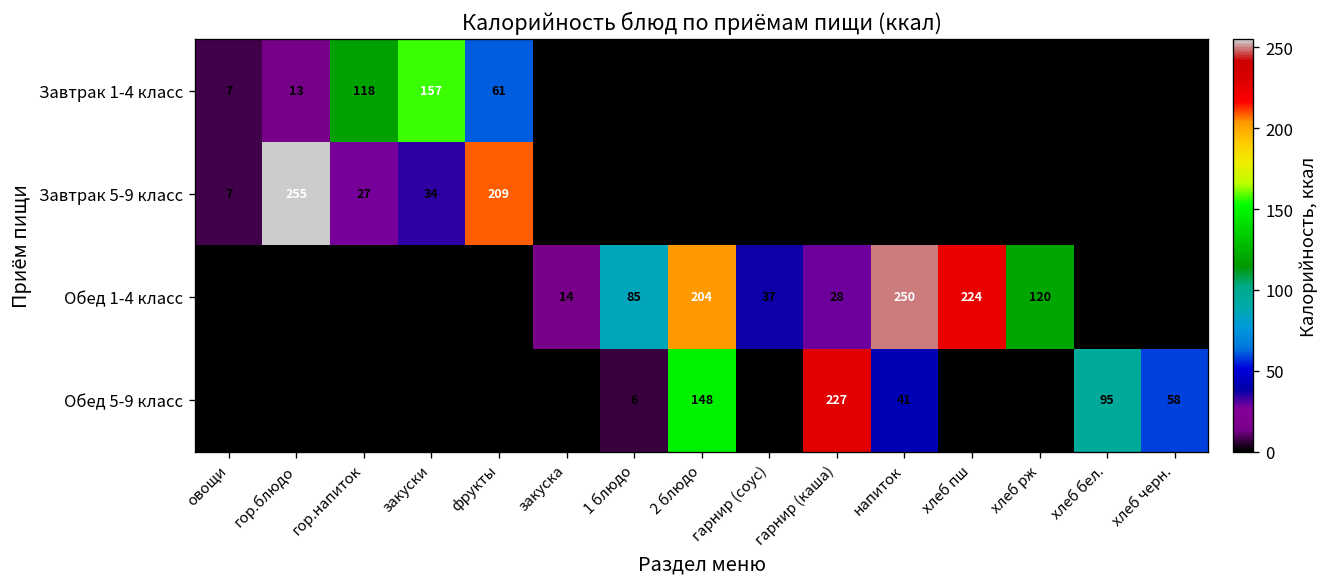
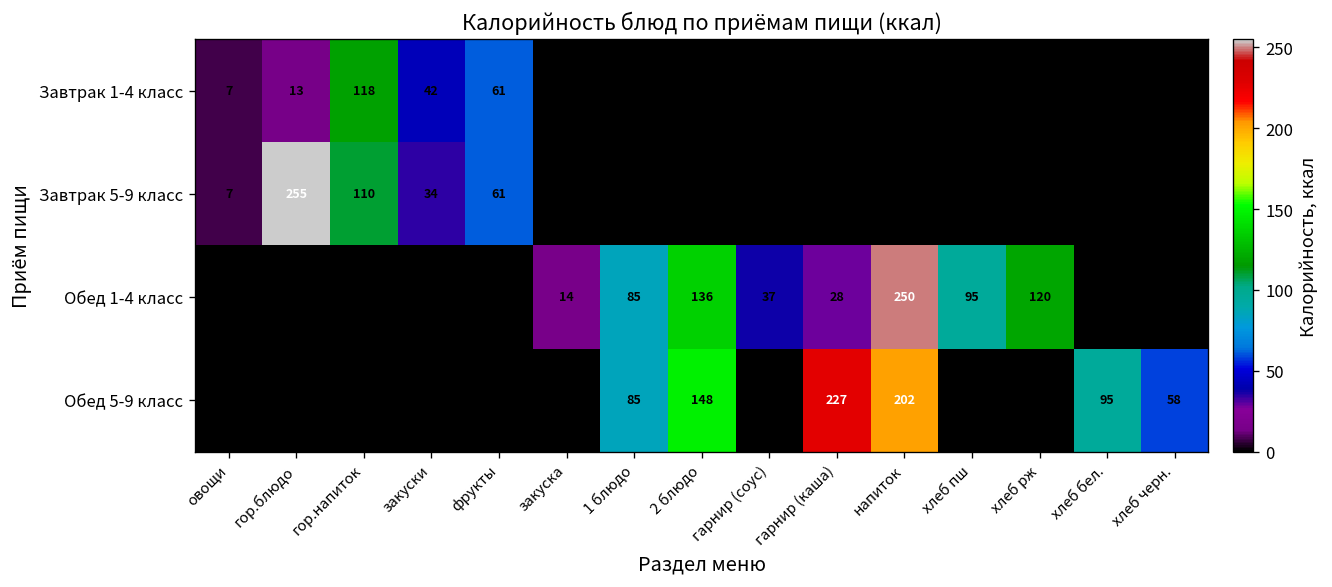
Завтрак 1-4 класс, закуски: 157 -> 42
Завтрак 5-9 класс, гор.напиток: 27 -> 110
Завтрак 5-9 класс, фрукты: 209 -> 61
Обед 1-4 класс, 2 блюдо: 204 -> 136
Обед 1-4 класс, хлеб пш: 224 -> 95
Обед 5-9 класс, 1 блюдо: 6 -> 85
Обед 5-9 класс, напиток: 41 -> 202
